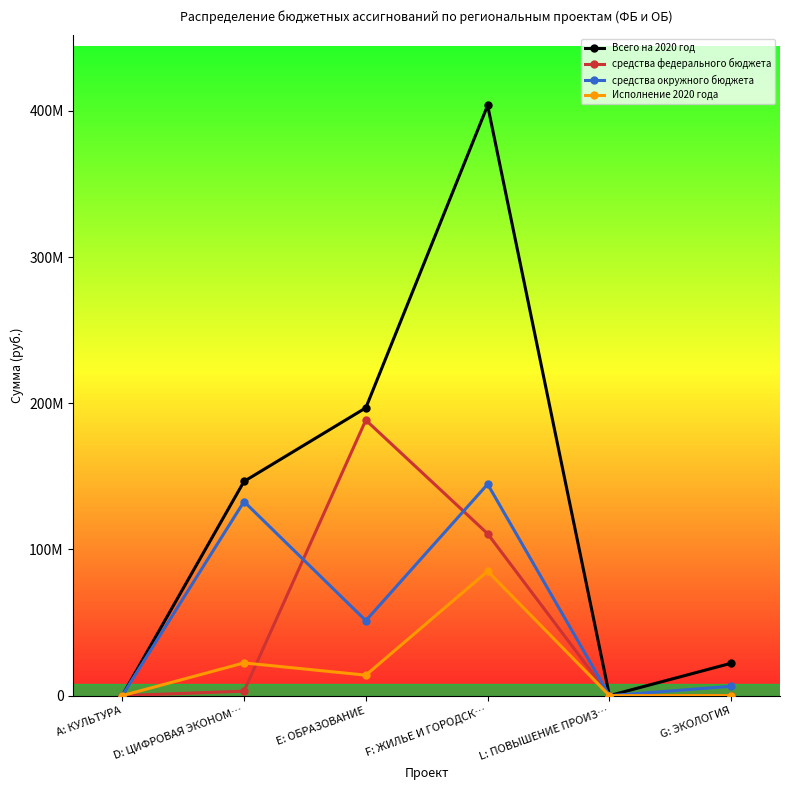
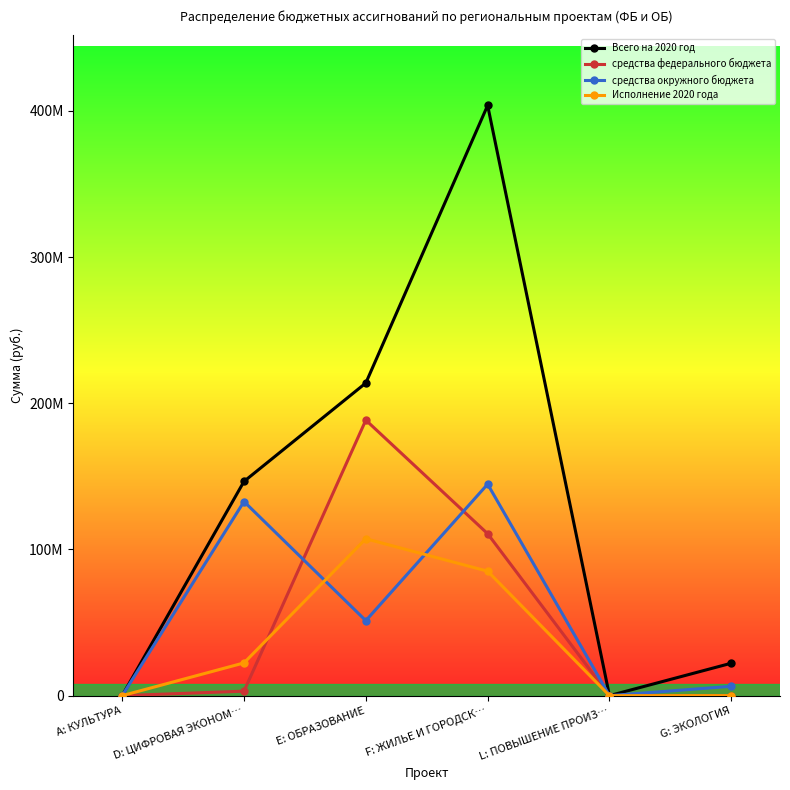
Всего на 2020 год, E: ОБРАЗОВАНИЕ: 197000000 -> 214000000
Исполнение 2020 года, E: ОБРАЗОВАНИЕ: 14000000 -> 107000000
